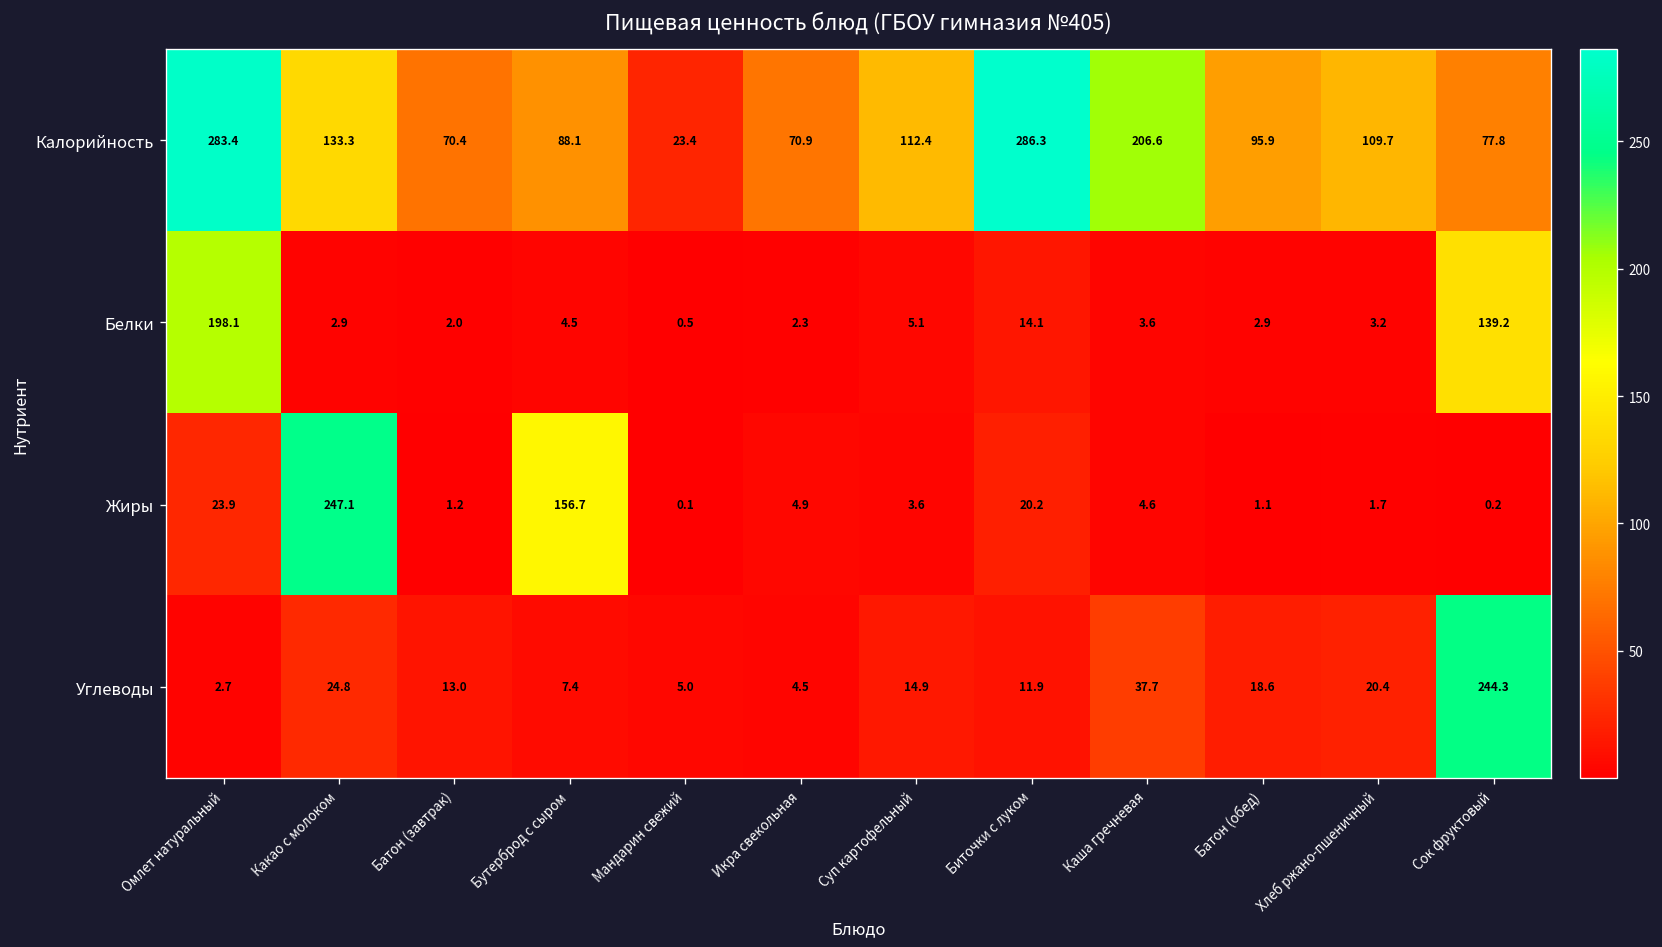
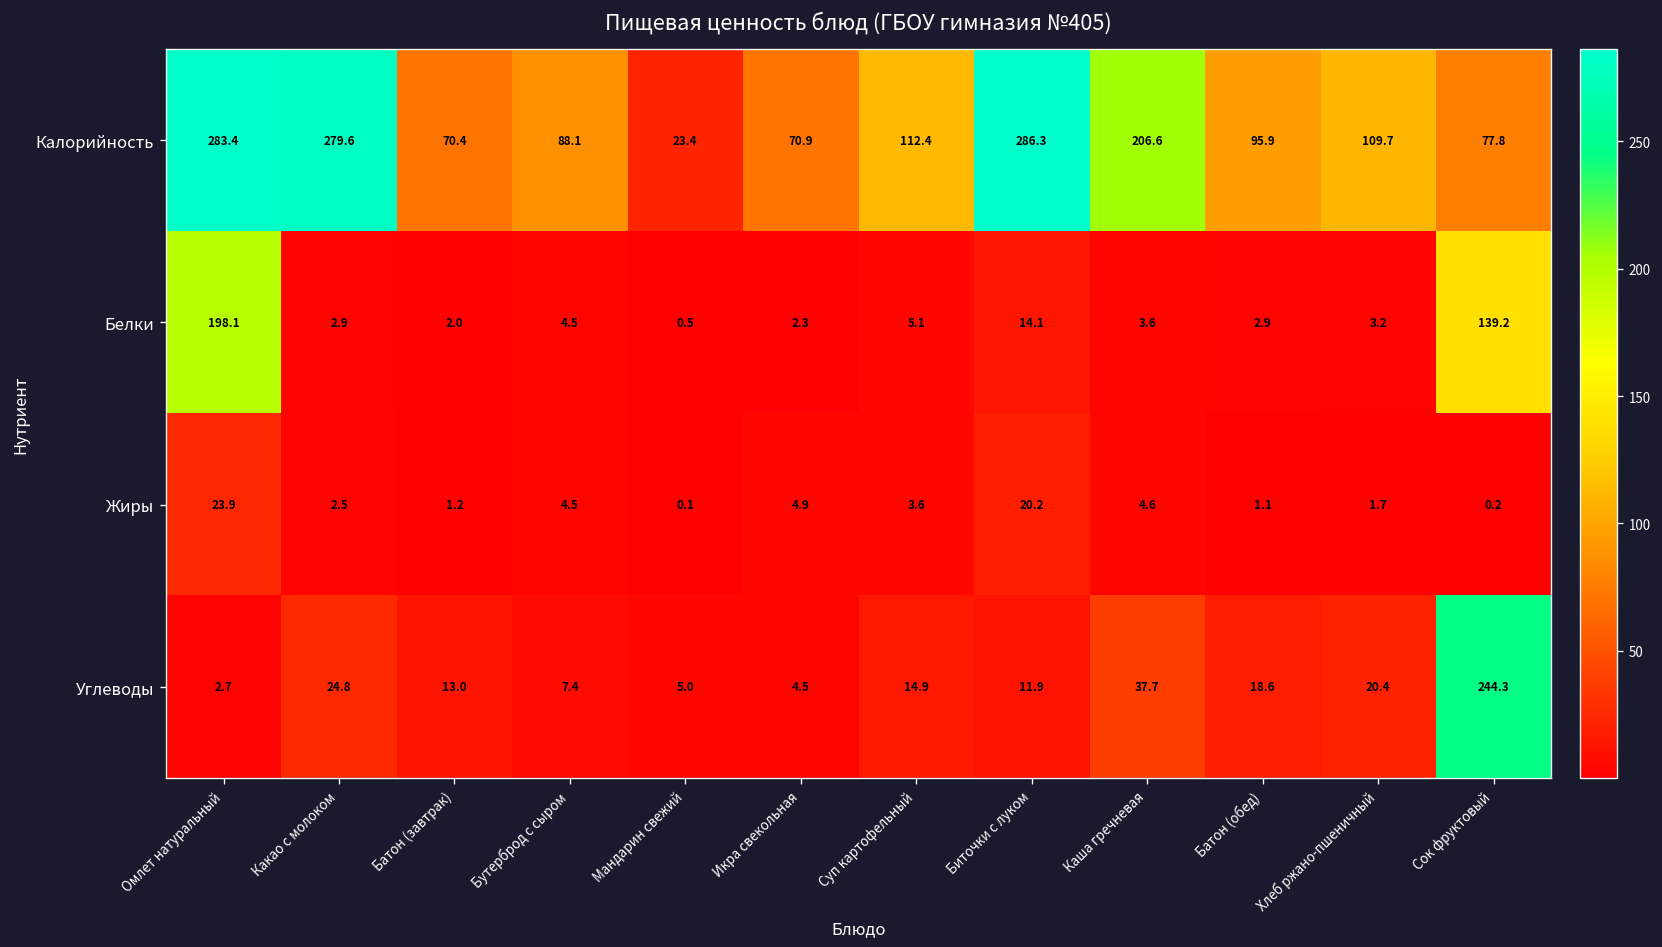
Калорийность, Какао с молоком: 133.3 -> 279.6
Жиры, Какао с молоком: 247.1 -> 2.5
Жиры, Бутерброд с сыром: 156.7 -> 4.5
